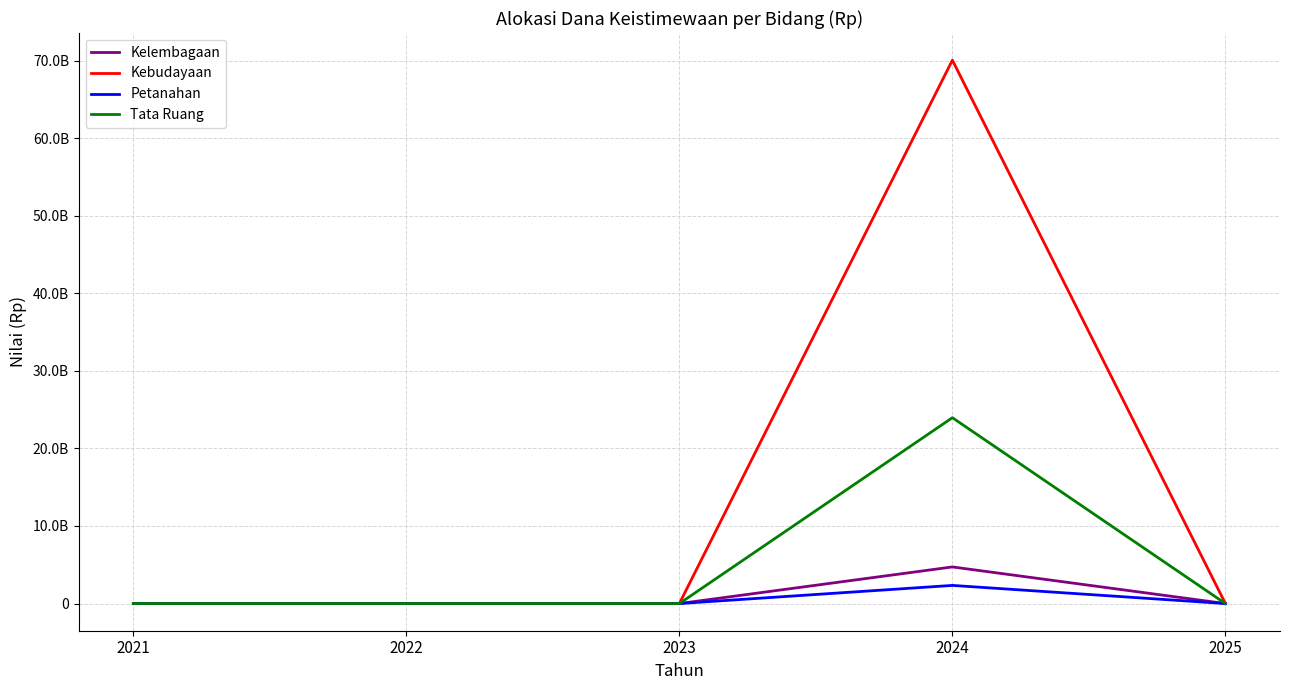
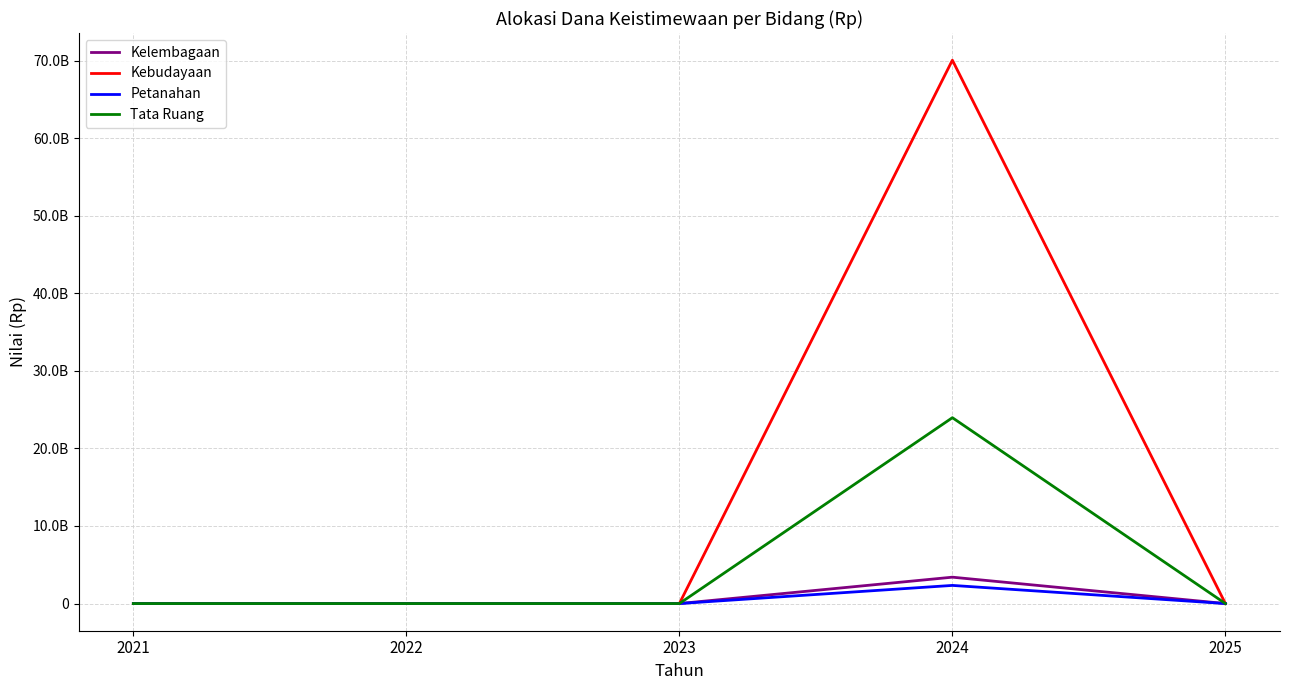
Kelembagaan, 2024: 5000000000 -> 3000000000
